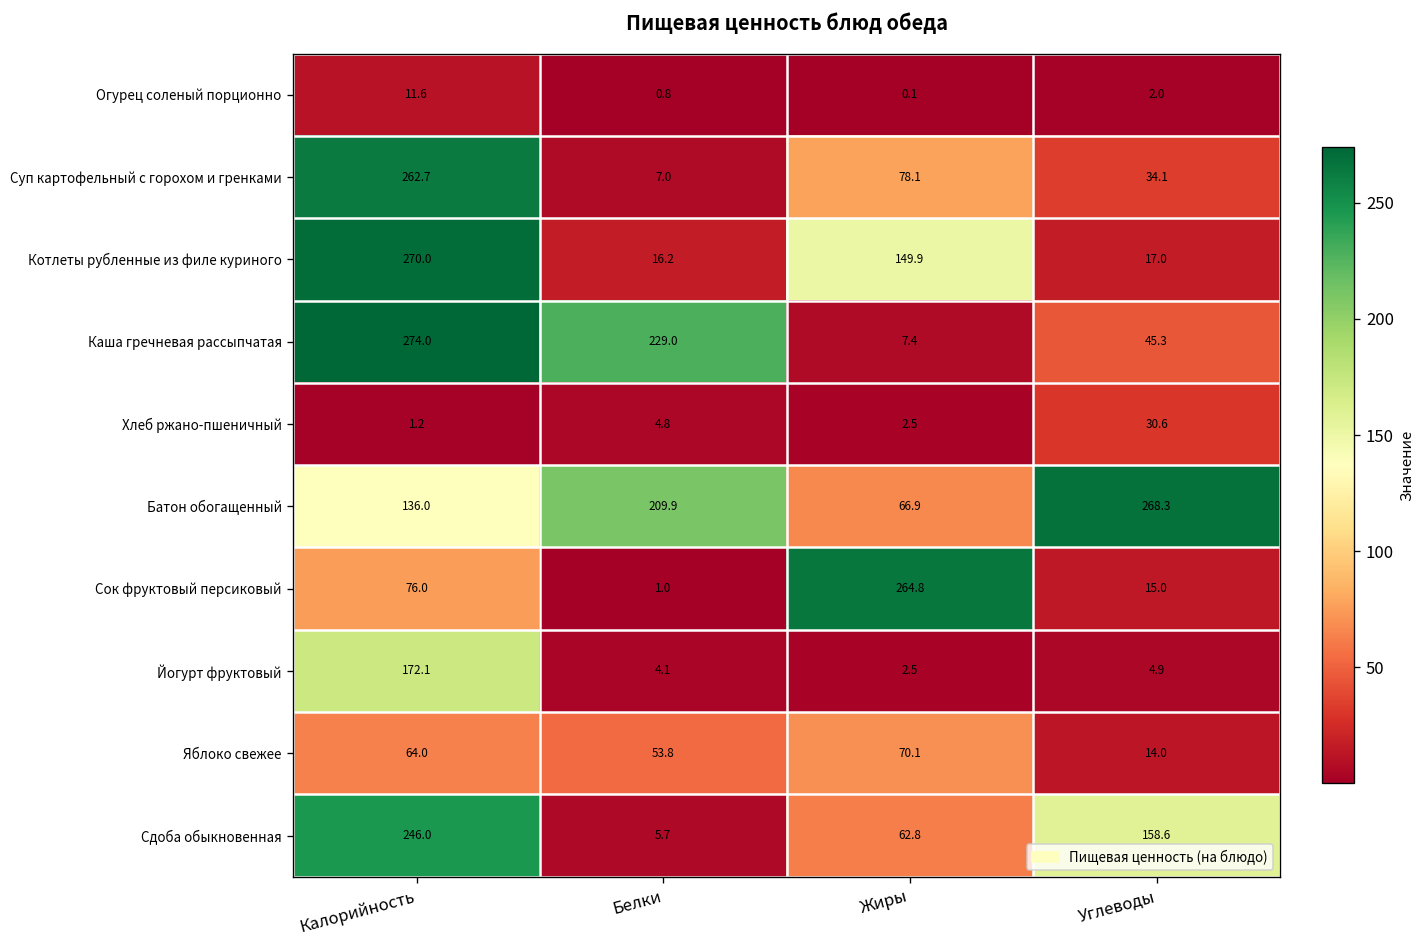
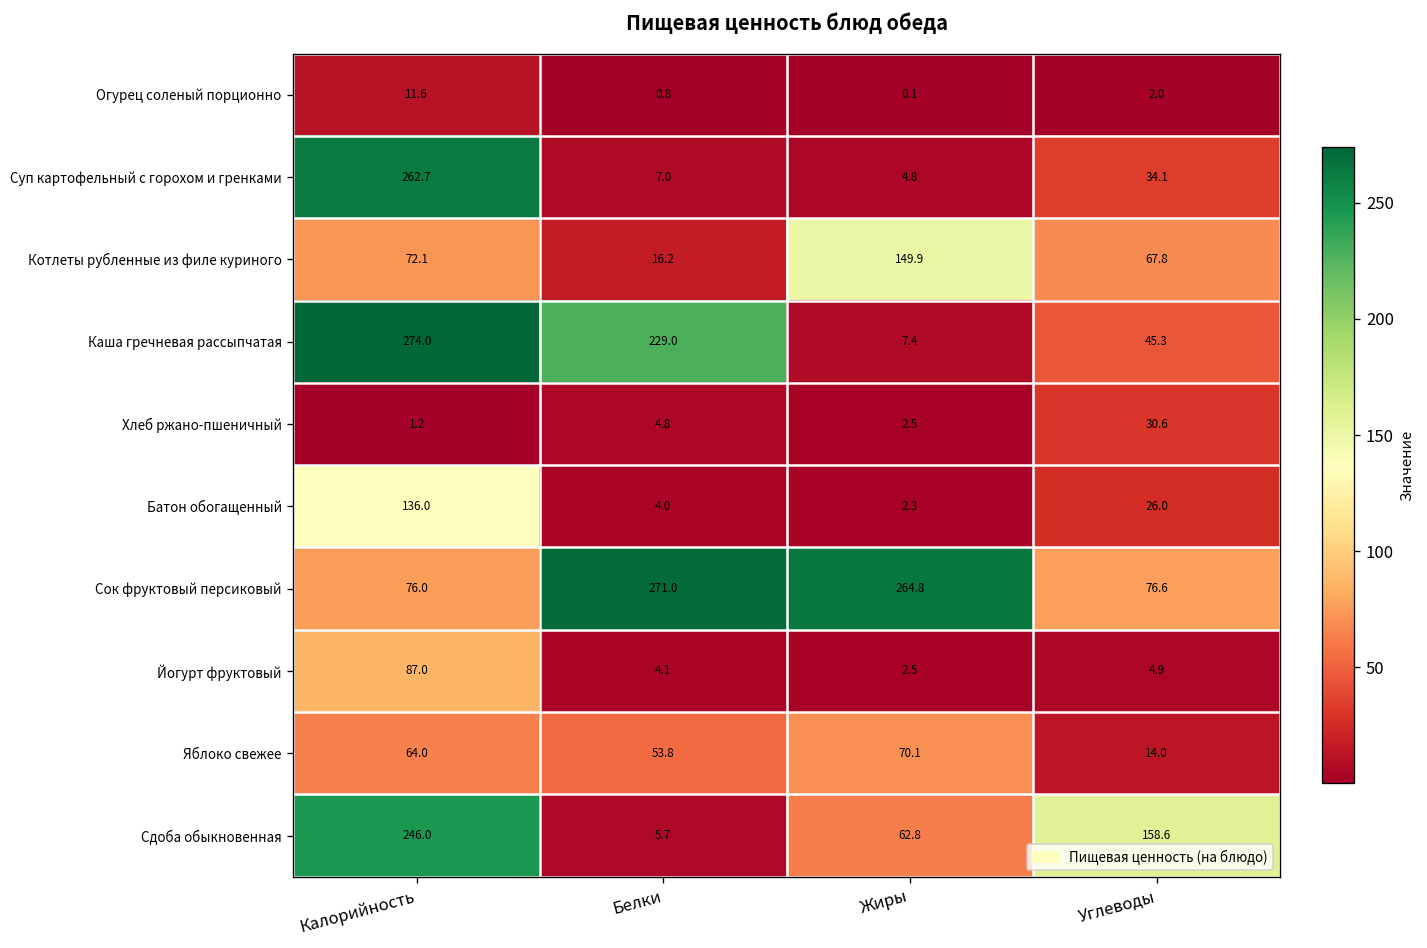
Суп картофельный с горохом и гренками, Жиры: 78.1 -> 4.8
Котлеты рубленные из филе куриного, Калорийность: 270.0 -> 72.1
Котлеты рубленные из филе куриного, Углеводы: 17.0 -> 67.8
Батон обогащенный, Белки: 209.9 -> 4.0
Батон обогащенный, Жиры: 66.9 -> 2.3
Батон обогащенный, Углеводы: 268.3 -> 26.0
Сок фруктовый персиковый, Белки: 1.0 -> 271.0
Сок фруктовый персиковый, Углеводы: 15.0 -> 76.6
Йогурт фруктовый, Калорийность: 172.1 -> 87.0
